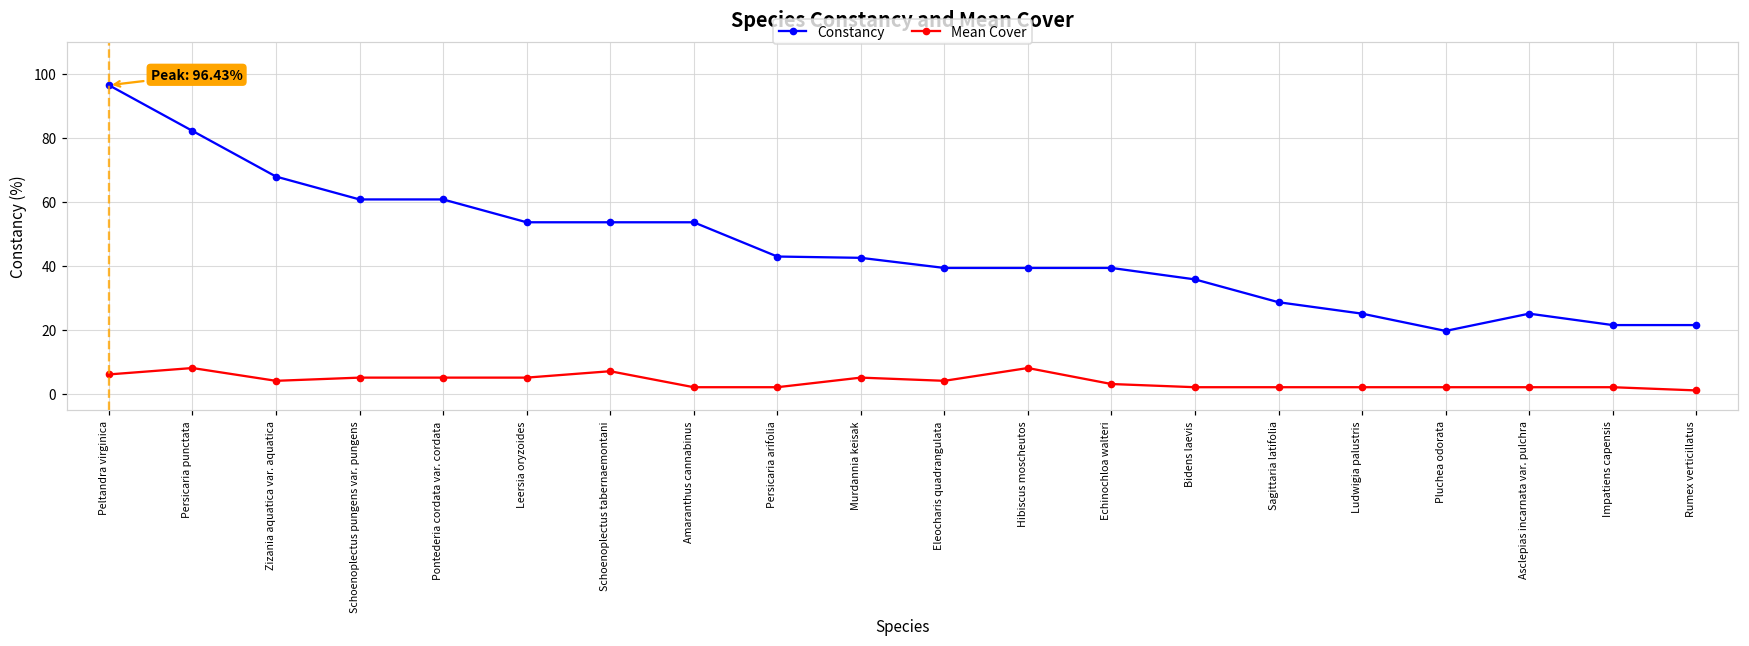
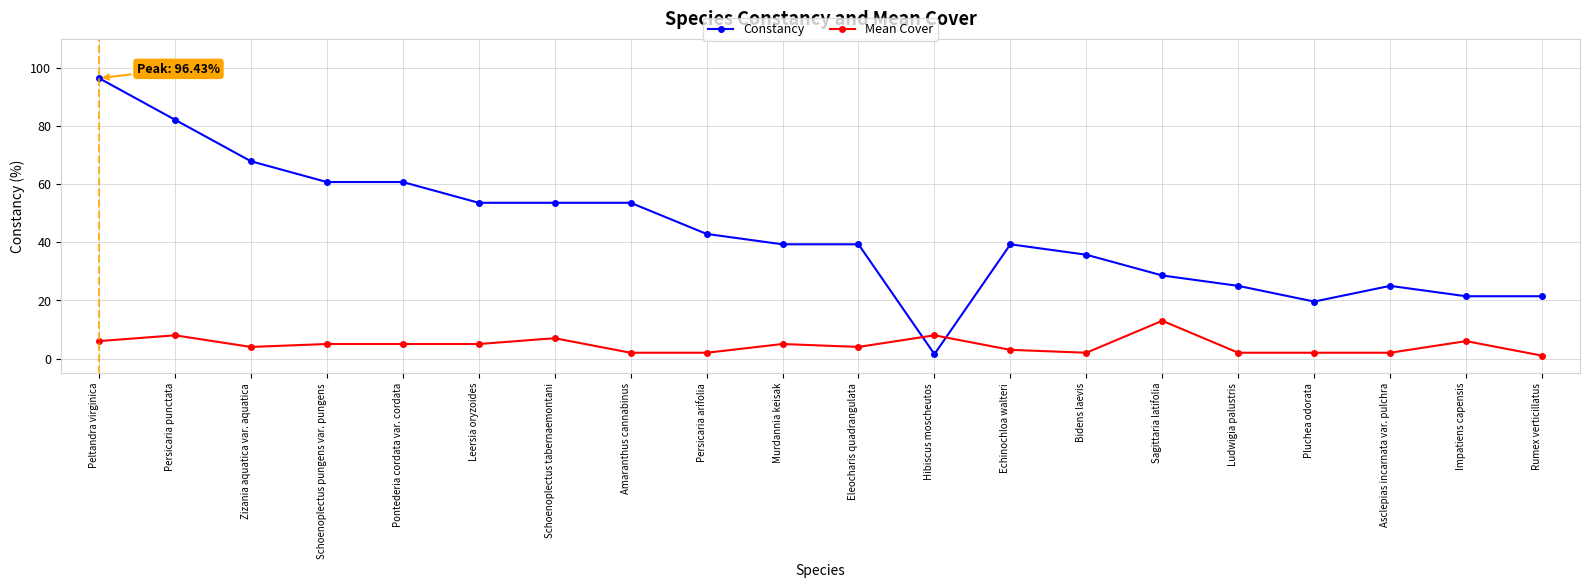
Constancy, Murdannia keisak: 42 -> 39
Constancy, Hibiscus moscheutos: 39 -> 2
Mean Cover, Sagittaria latifolia: 2 -> 13
Mean Cover, Impatiens capensis: 2 -> 6
